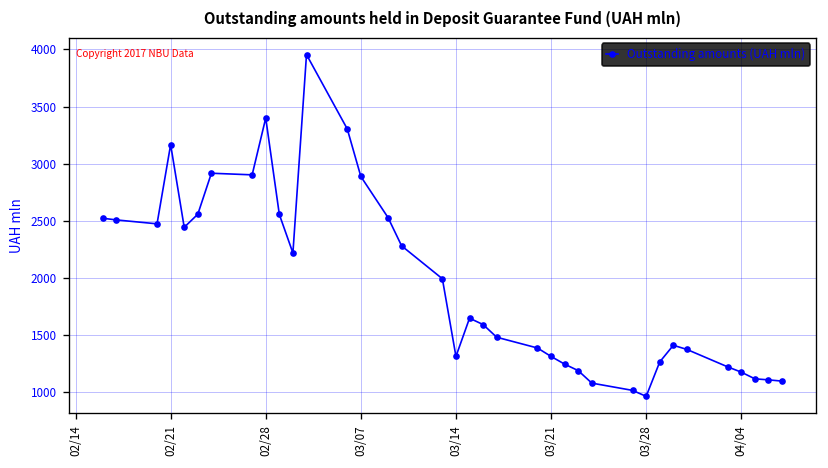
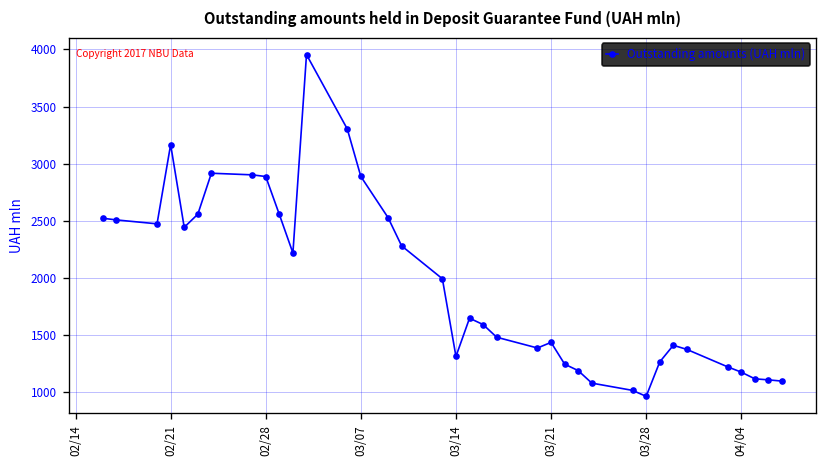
02/28: 3400 -> 2900
03/21: 1300 -> 1400
